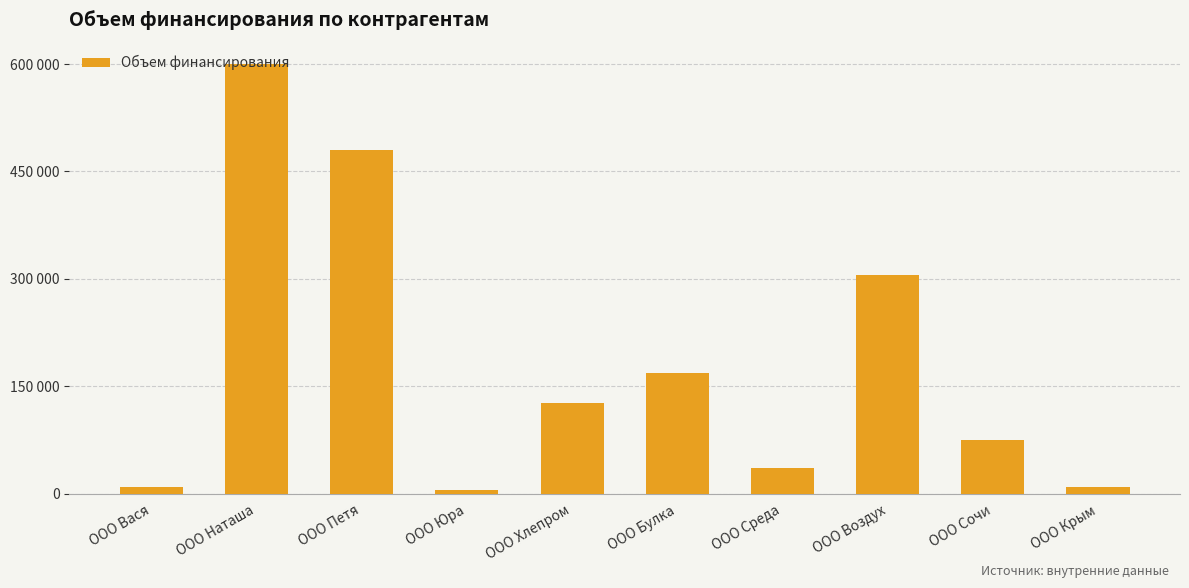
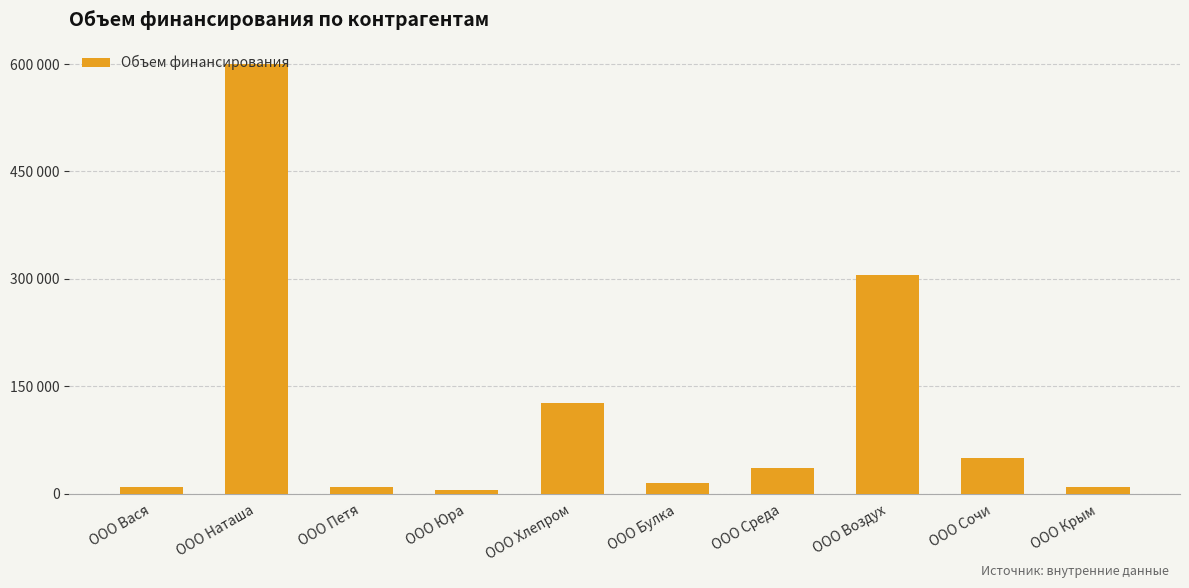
ООО Петя: 480000 -> 10000
ООО Булка: 170000 -> 20000
ООО Сочи: 70000 -> 50000
